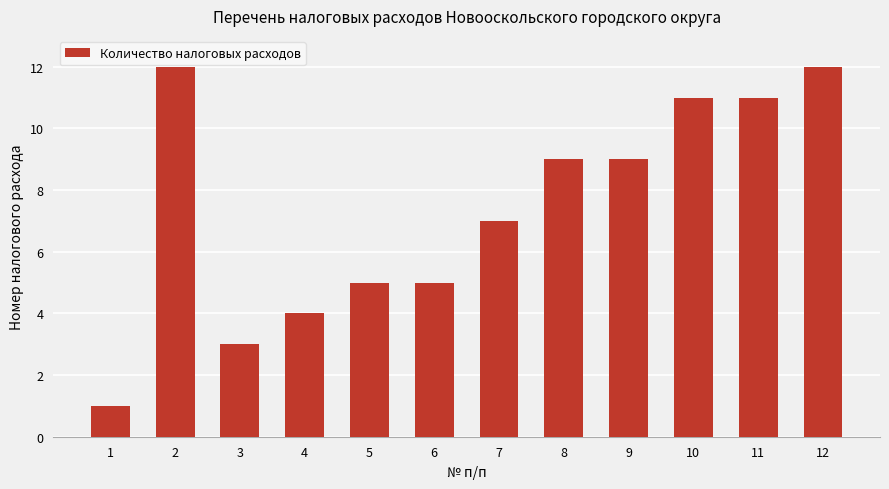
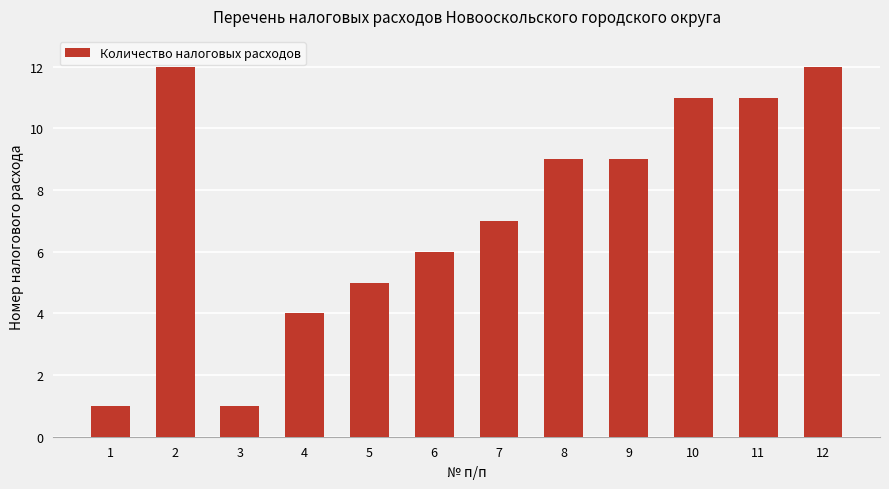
3: 3 -> 1
6: 5 -> 6
